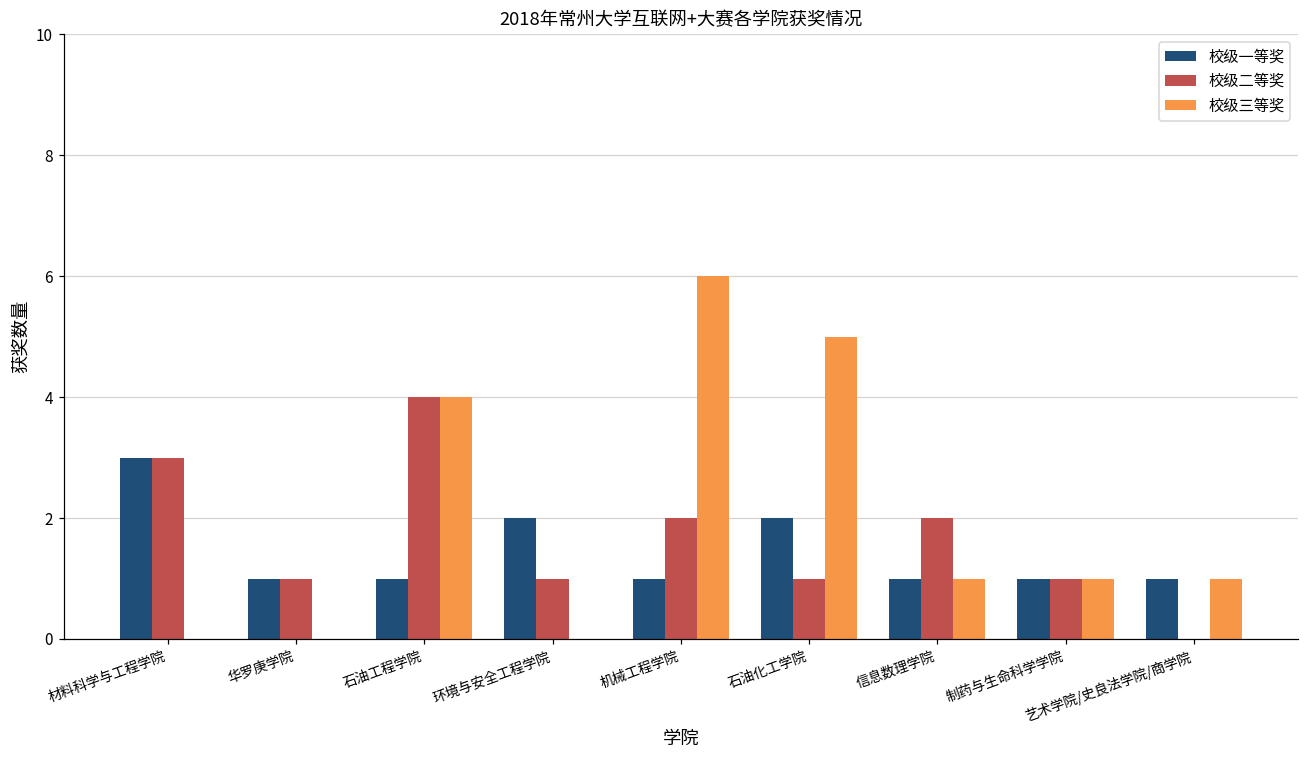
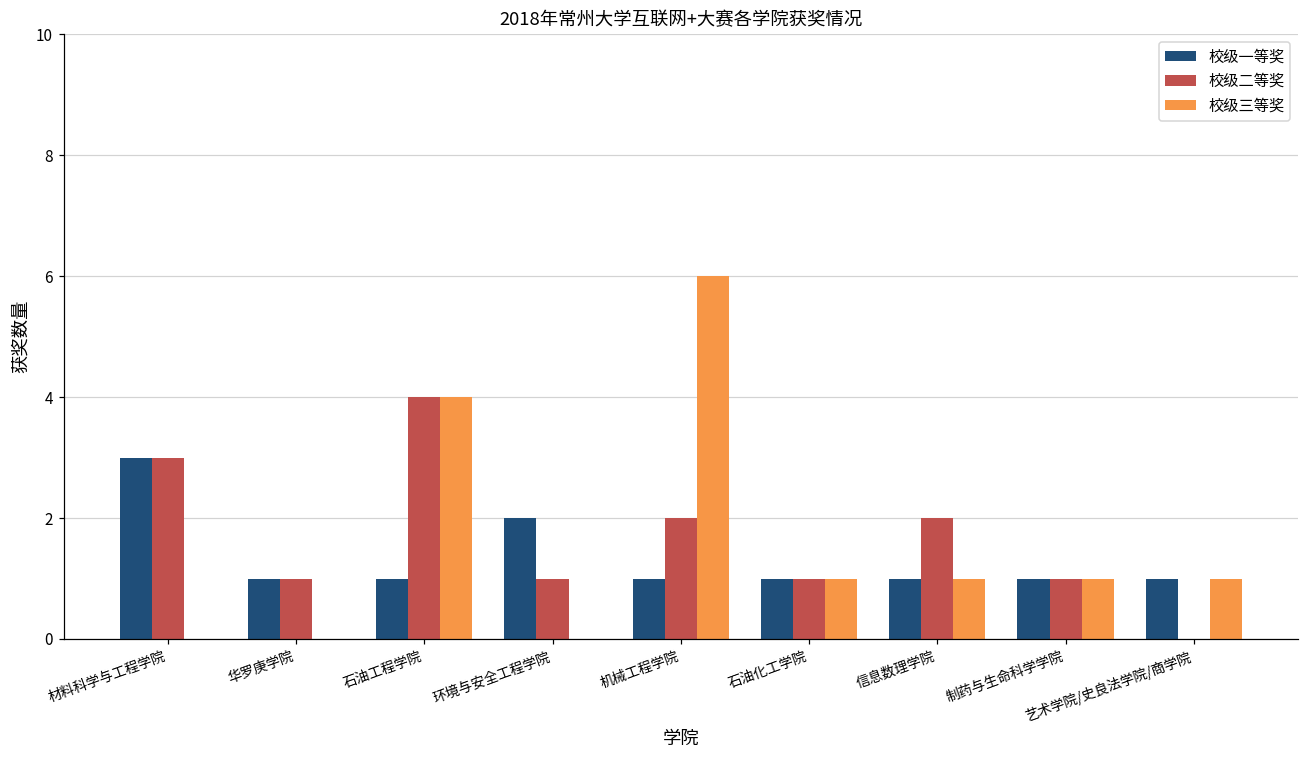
校级一等奖, 石油化工学院: 2 -> 1
校级三等奖, 石油化工学院: 5 -> 1
